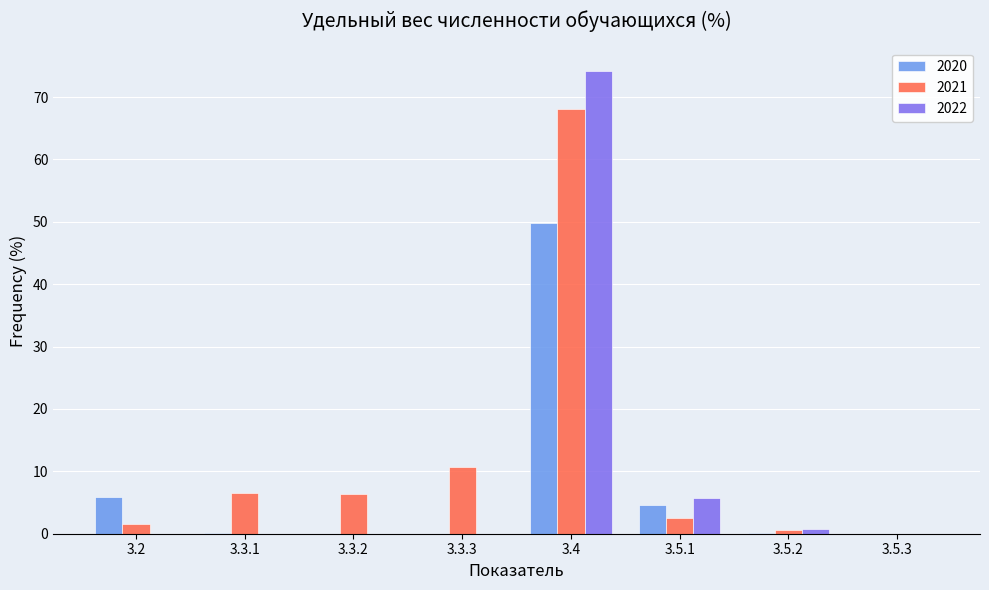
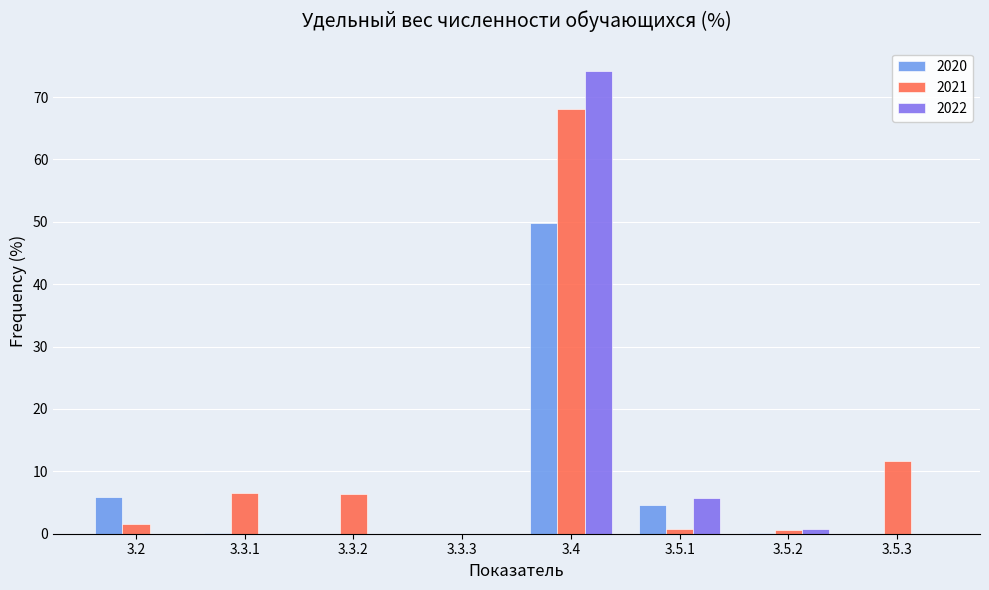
2021, 3.3.3: 11 -> 0
2021, 3.5.1: 3 -> 1
2021, 3.5.3: 0 -> 12
